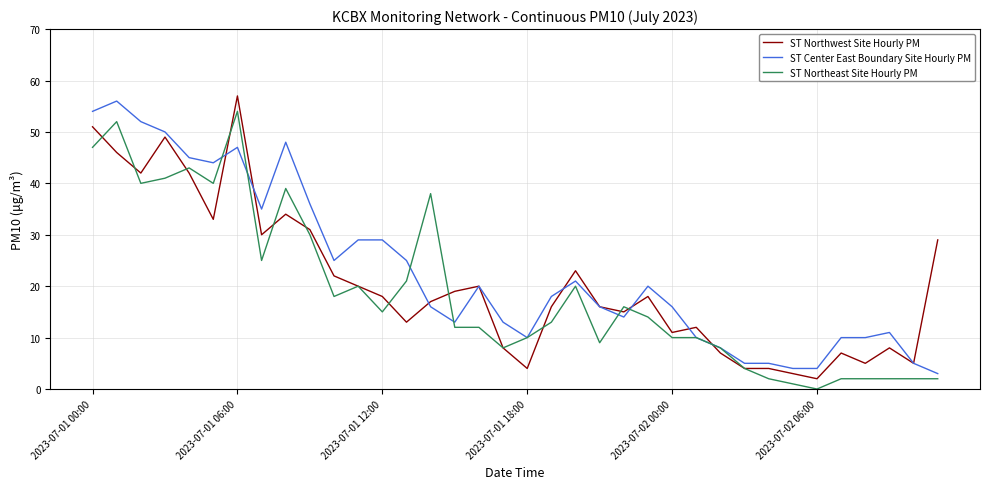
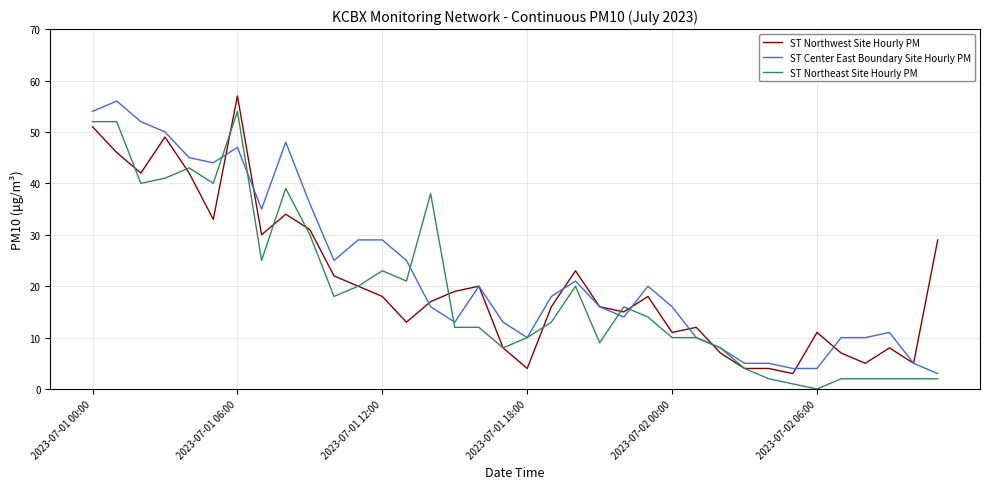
ST Northeast Site Hourly PM, 2023-07-01 00:00: 47 -> 52
ST Northeast Site Hourly PM, 2023-07-01 12:00: 15 -> 23
ST Northwest Site Hourly PM, 2023-07-02 06:00: 2 -> 11
